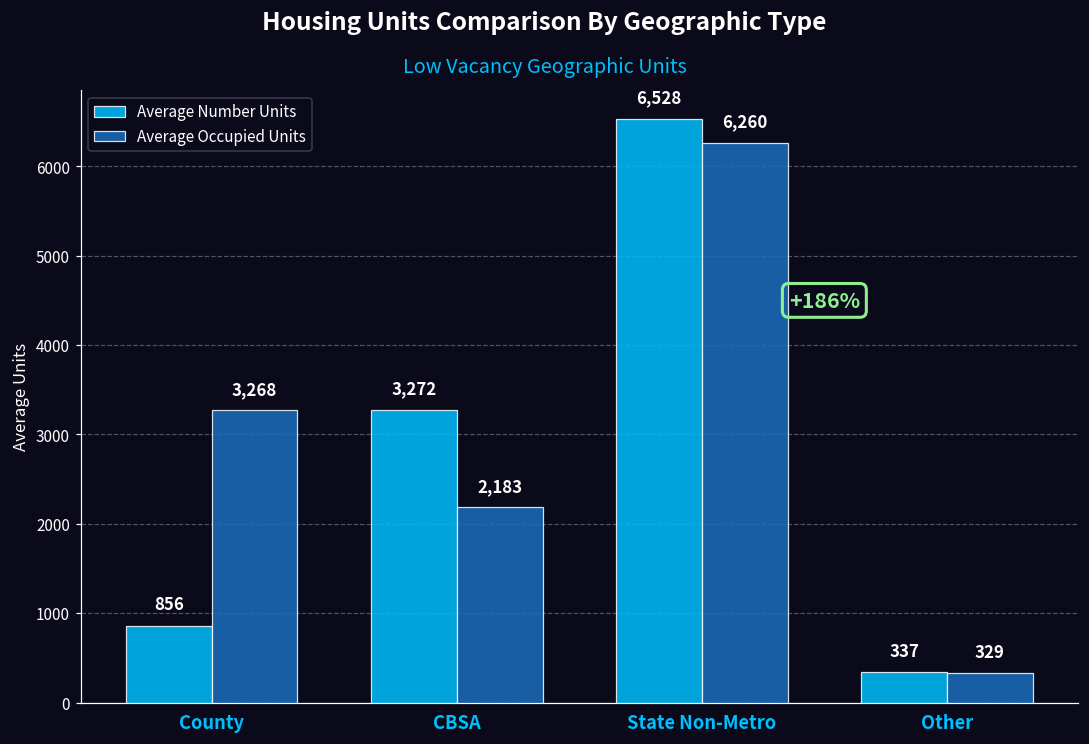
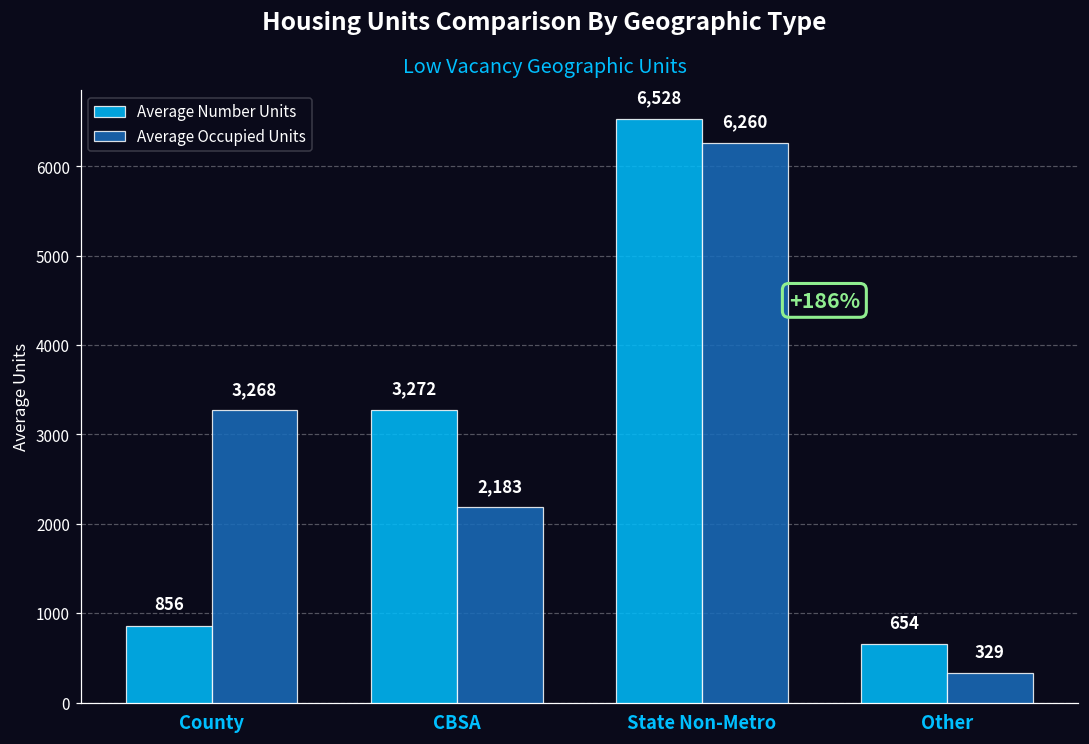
Average Number Units, Other: 337 -> 654
